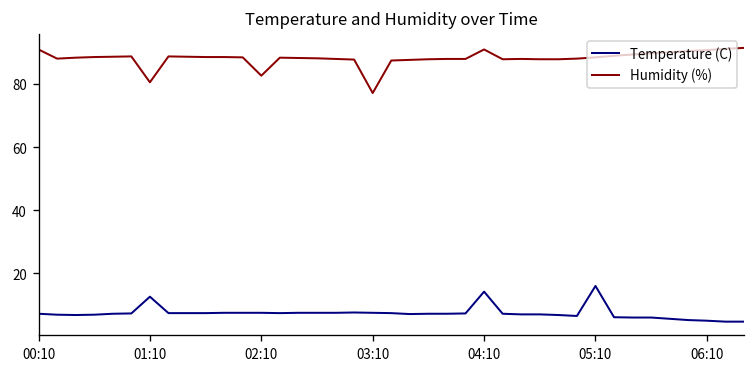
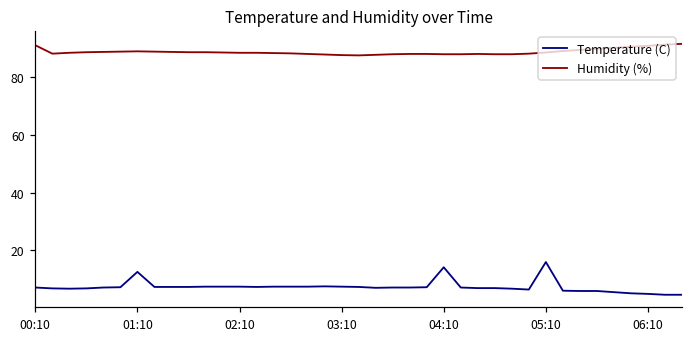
Humidity (%), 01:10: 81 -> 89
Humidity (%), 02:10: 83 -> 88
Humidity (%), 03:10: 77 -> 88
Humidity (%), 04:10: 91 -> 88
